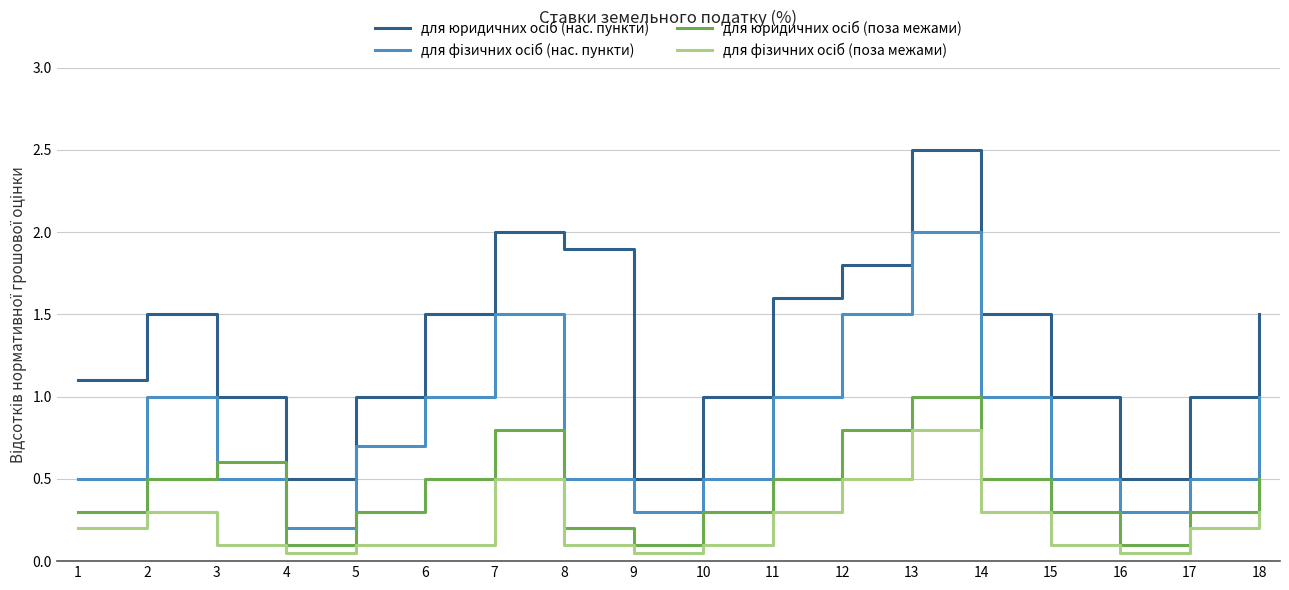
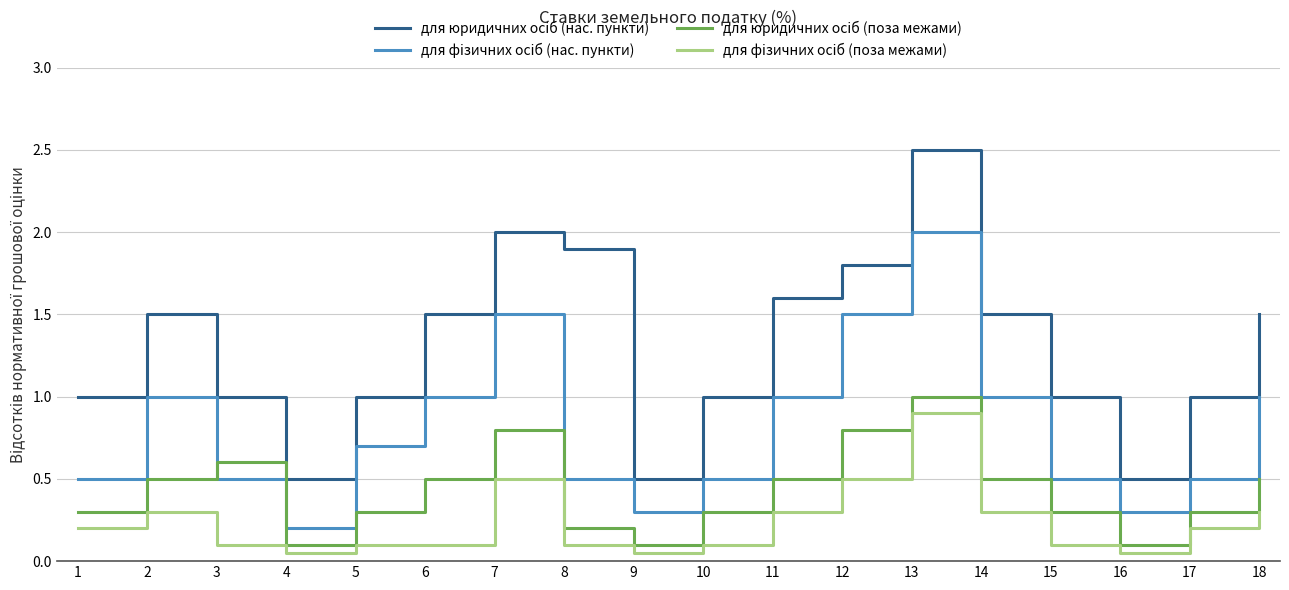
для юридичних осіб (нас. пункти), 1: 1.1 -> 1.0
для фізичних осіб (поза межами), 13: 0.8 -> 0.9
